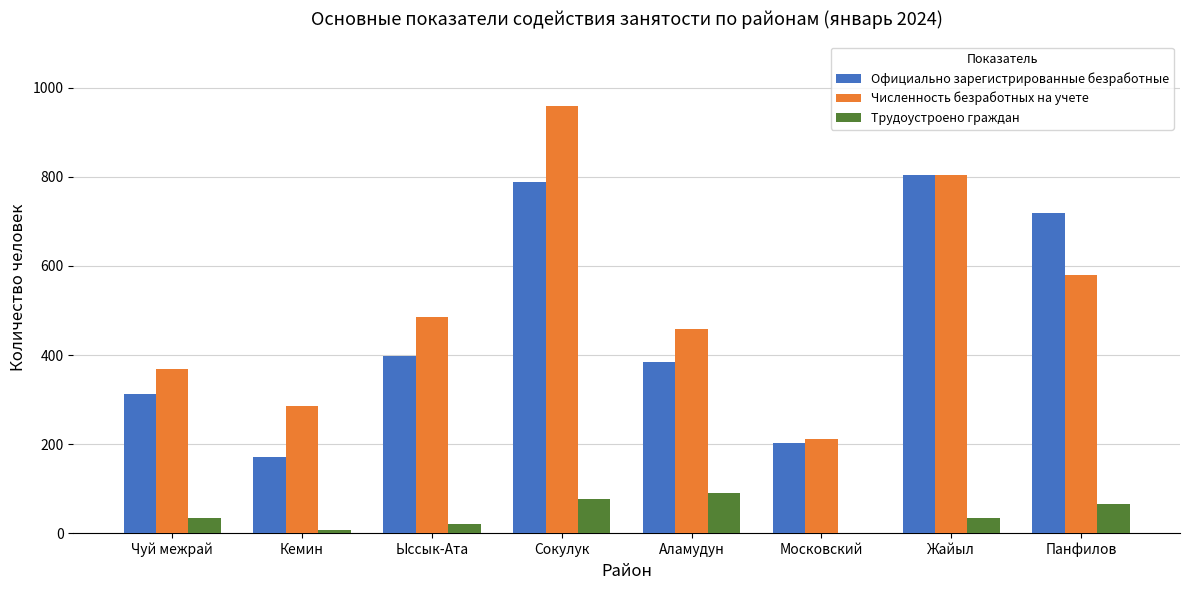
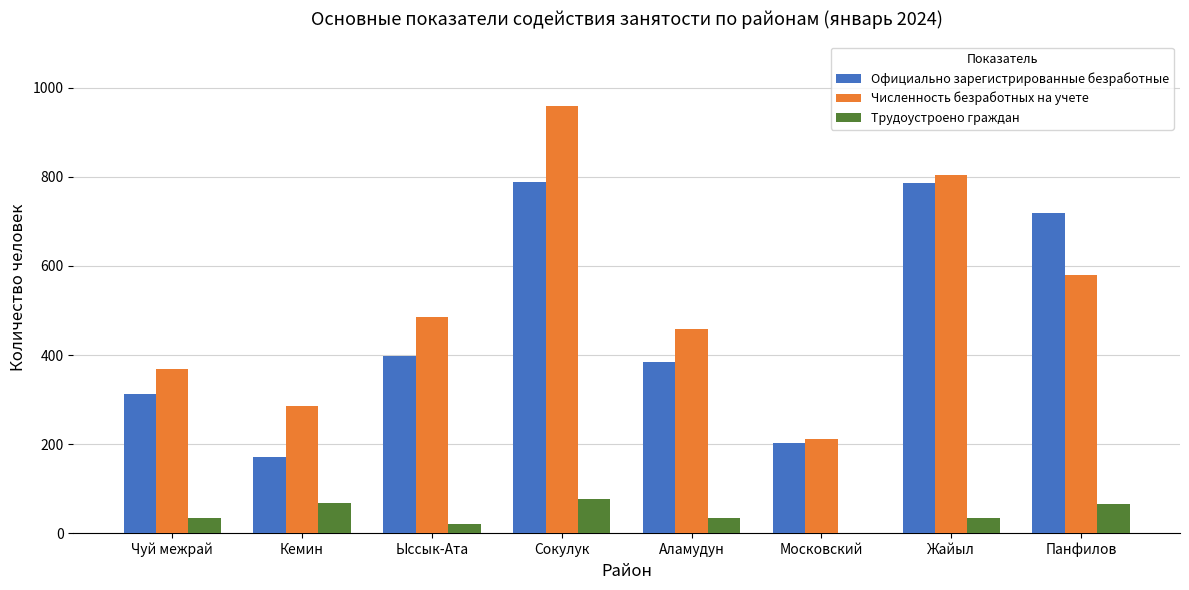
Трудоустроено граждан, Кемин: 10 -> 70
Трудоустроено граждан, Аламудун: 90 -> 40
Официально зарегистрированные безработные, Жайыл: 800 -> 790
